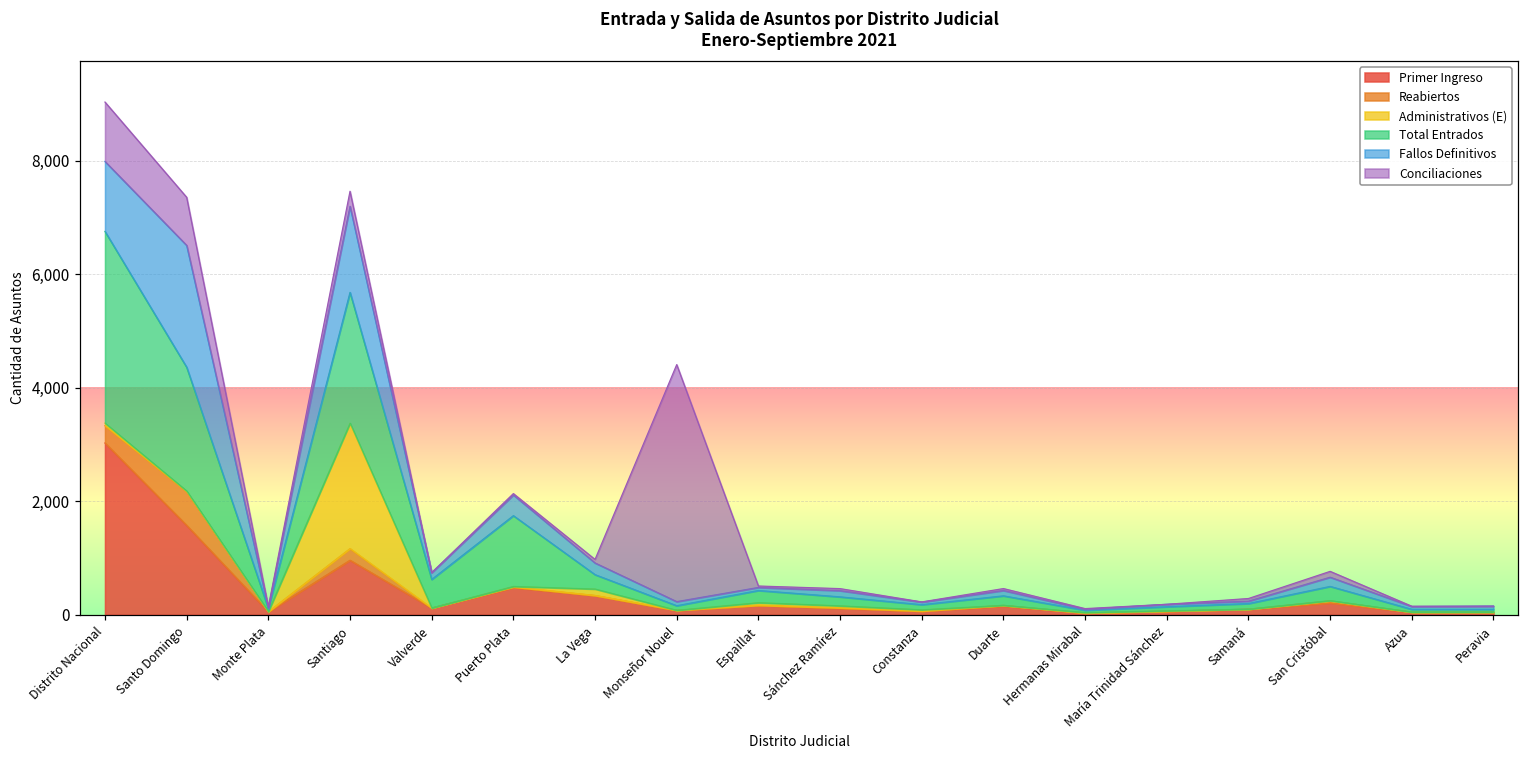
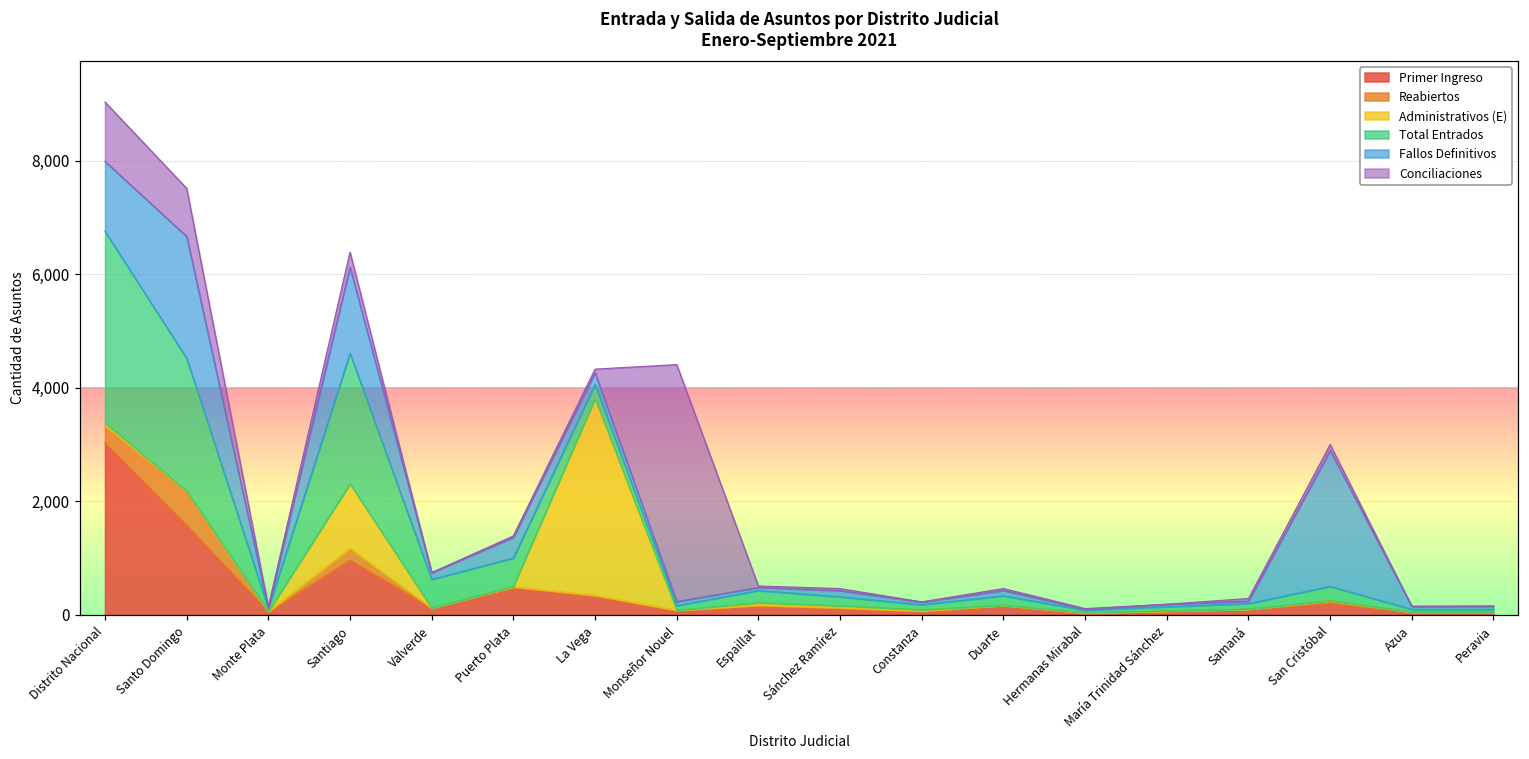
Total Entrados, Santo Domingo: 2,200 -> 2,300
Administrativos (E), Santiago: 2,200 -> 1,100
Total Entrados, Puerto Plata: 1,200 -> 500
Administrativos (E), La Vega: 100 -> 3,500
Fallos Definitivos, San Cristóbal: 200 -> 2,400
